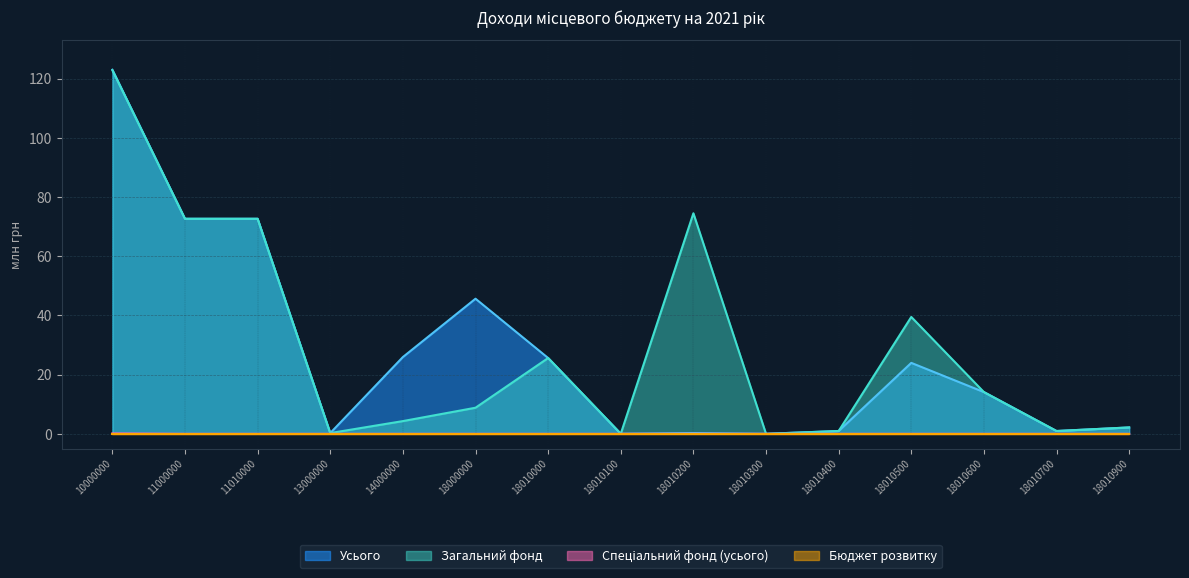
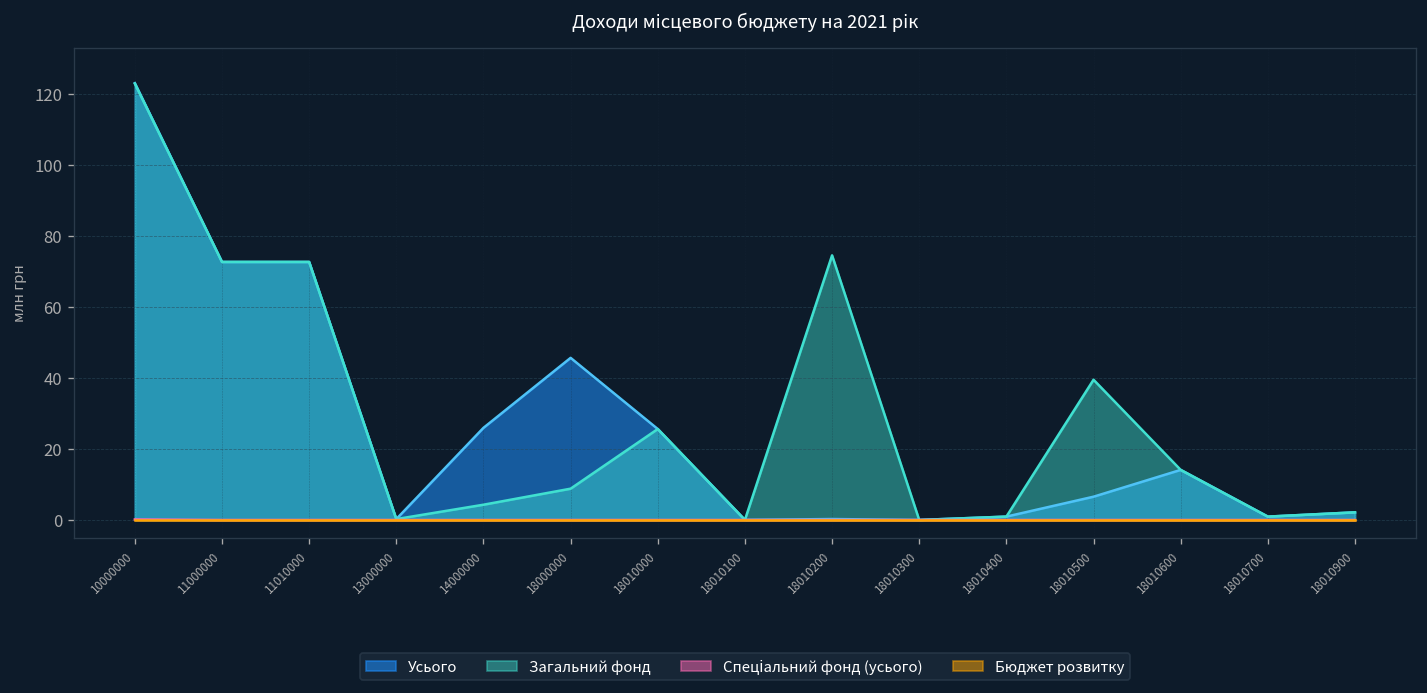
Усього, 18010500: 24 -> 7
